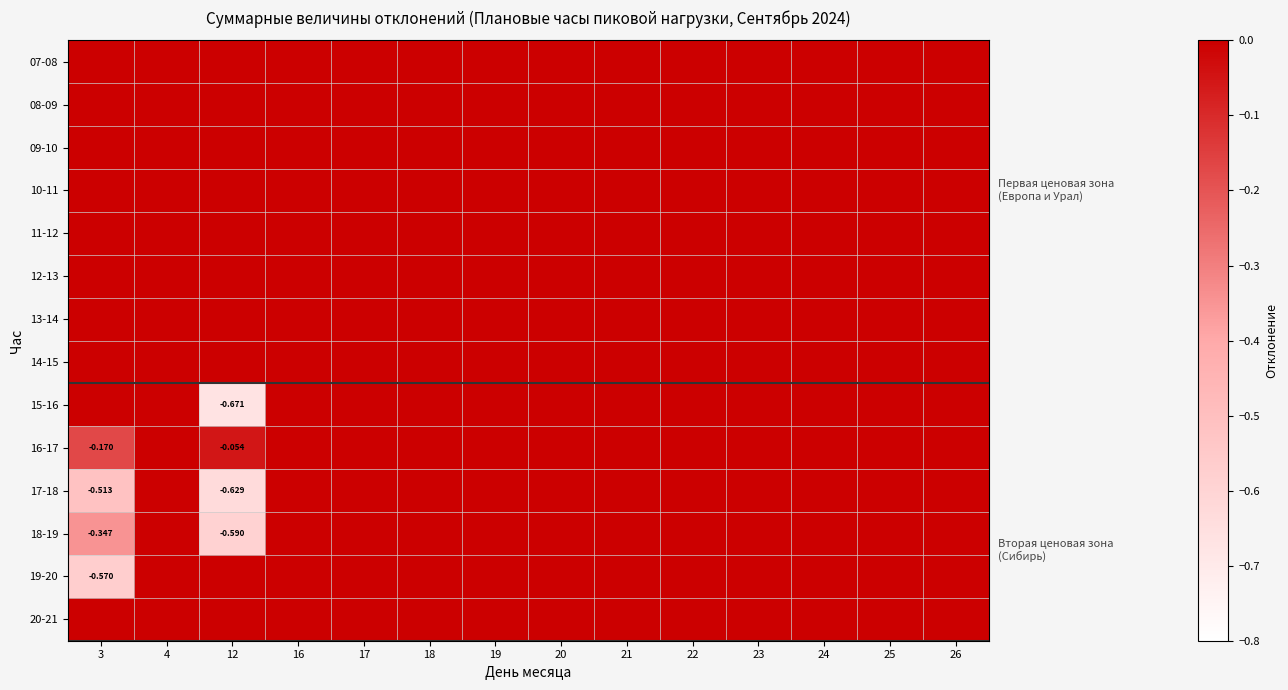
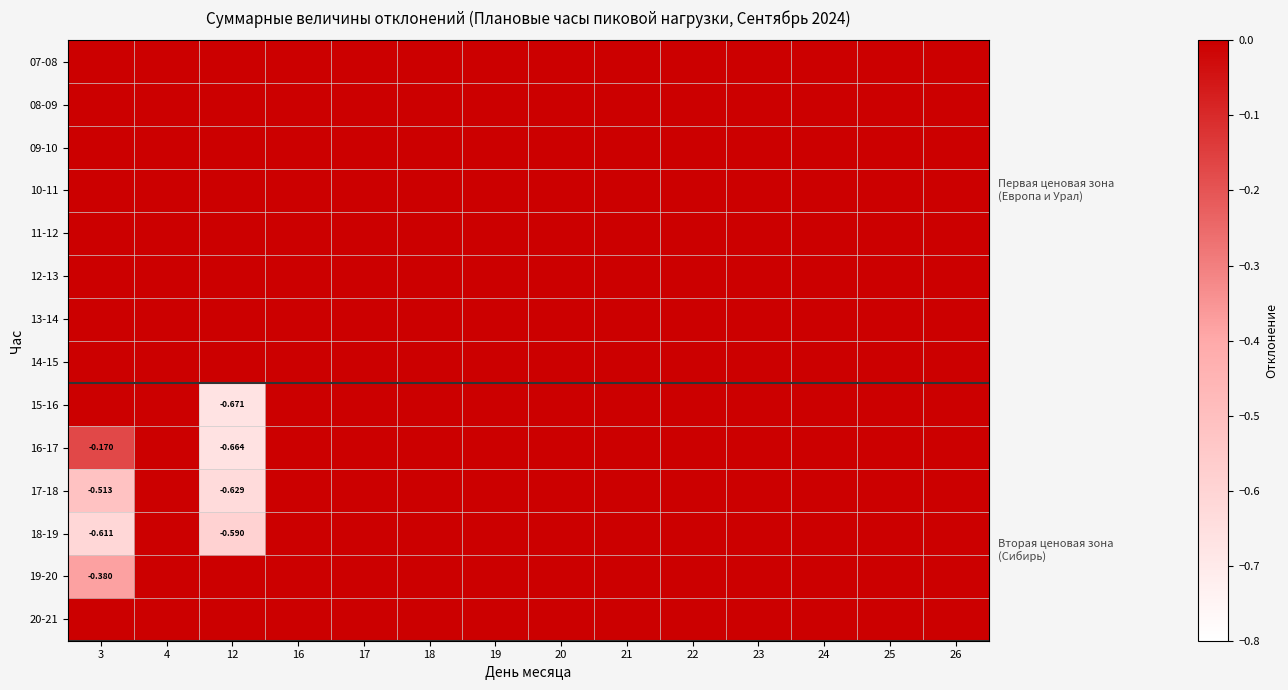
16-17, 12: -0.054 -> -0.664
18-19, 3: -0.347 -> -0.611
19-20, 3: -0.570 -> -0.380
